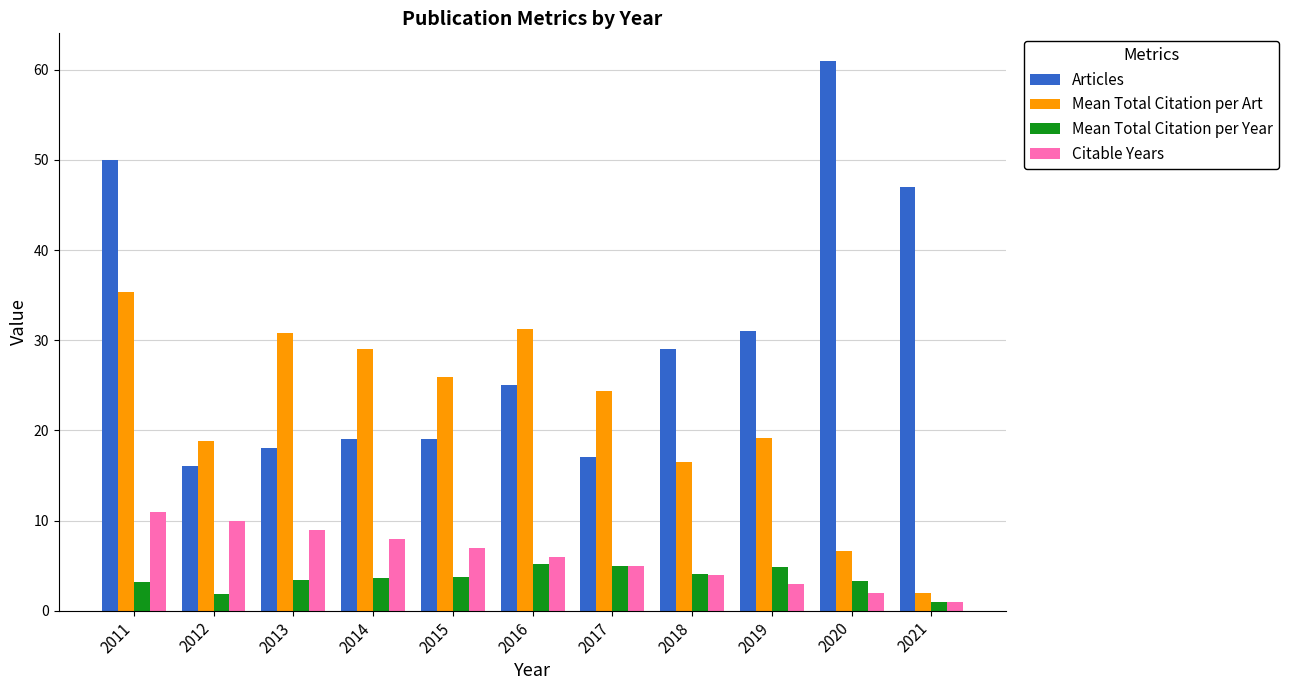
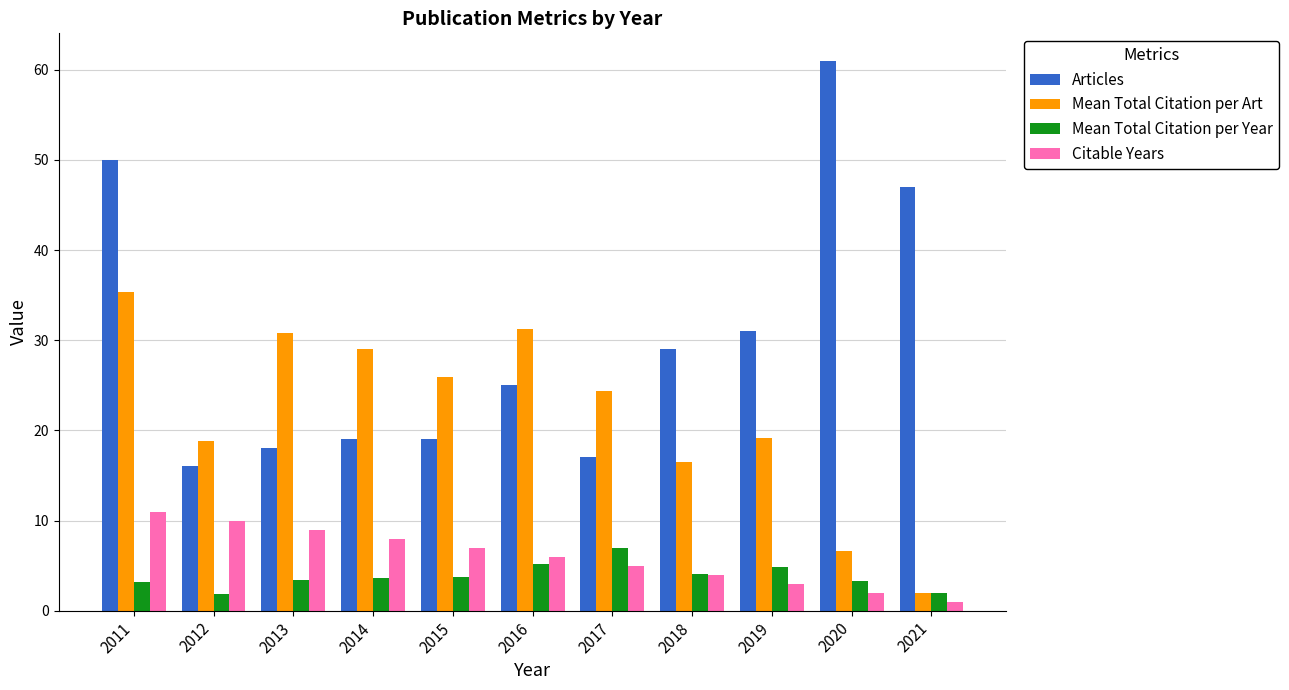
Mean Total Citation per Year, 2017: 5 -> 7
Mean Total Citation per Year, 2021: 1 -> 2
